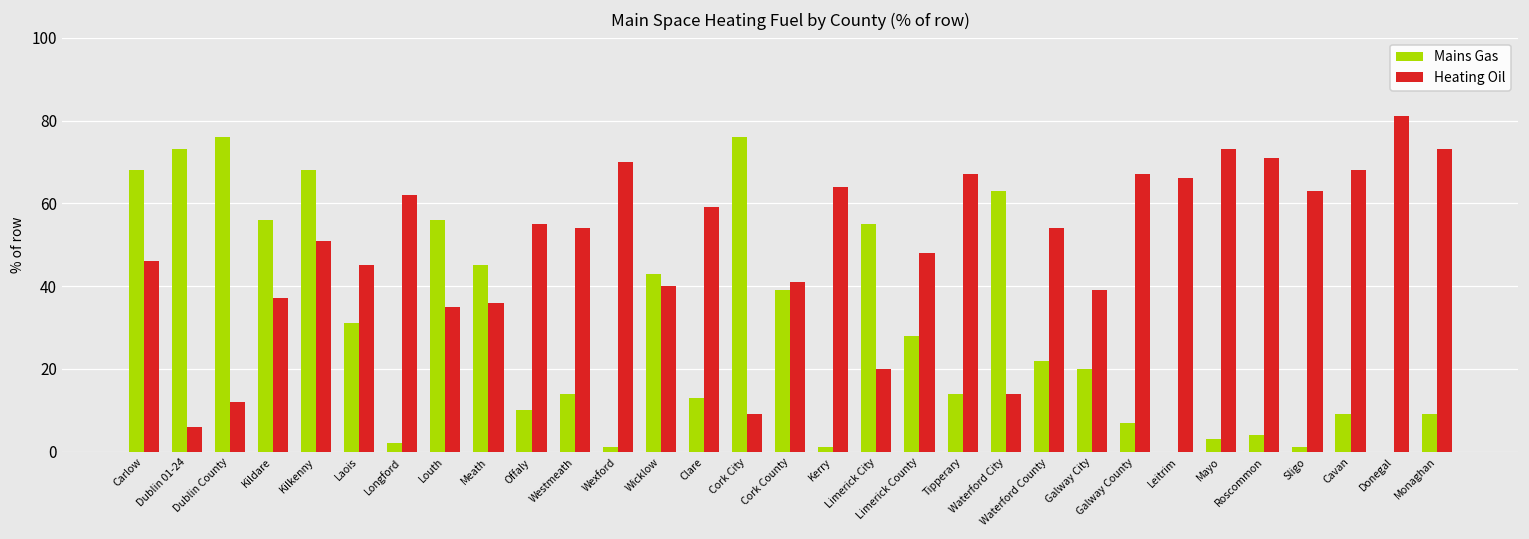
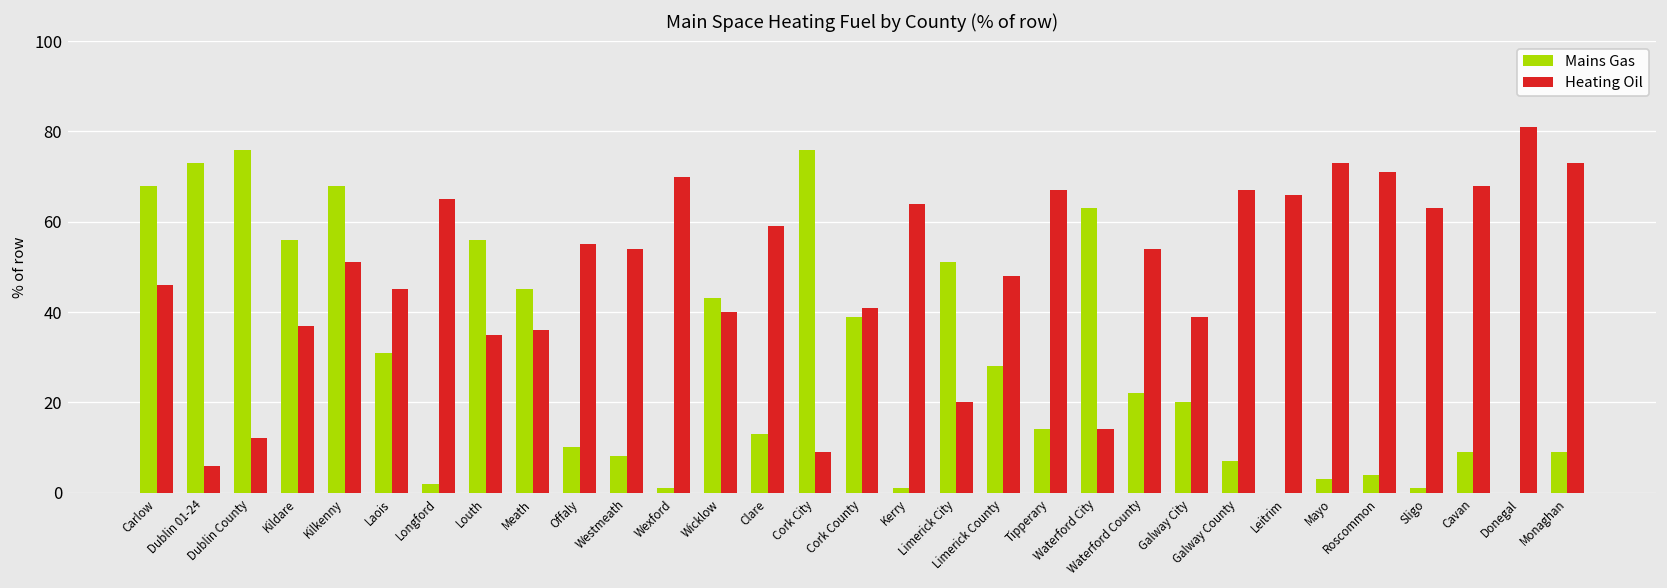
Heating Oil, Longford: 62 -> 65
Mains Gas, Westmeath: 14 -> 8
Mains Gas, Limerick City: 55 -> 51
